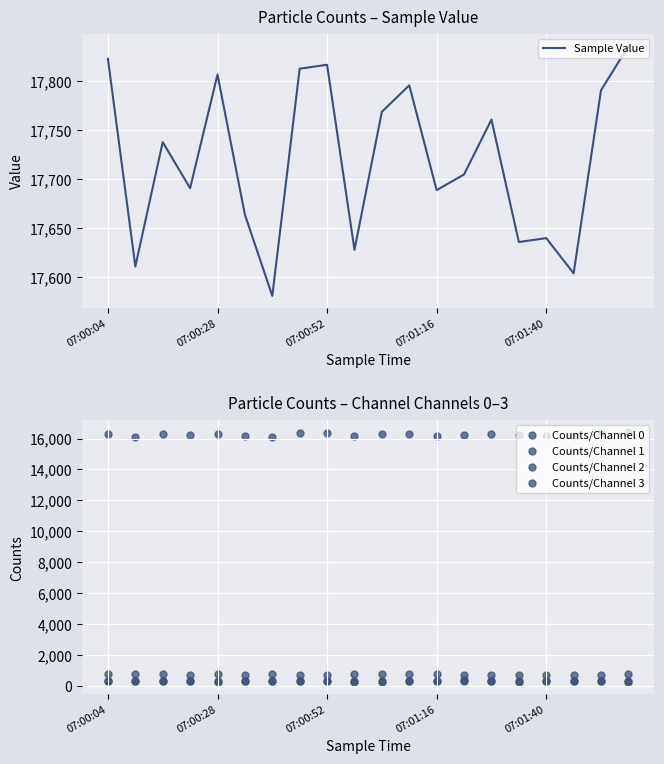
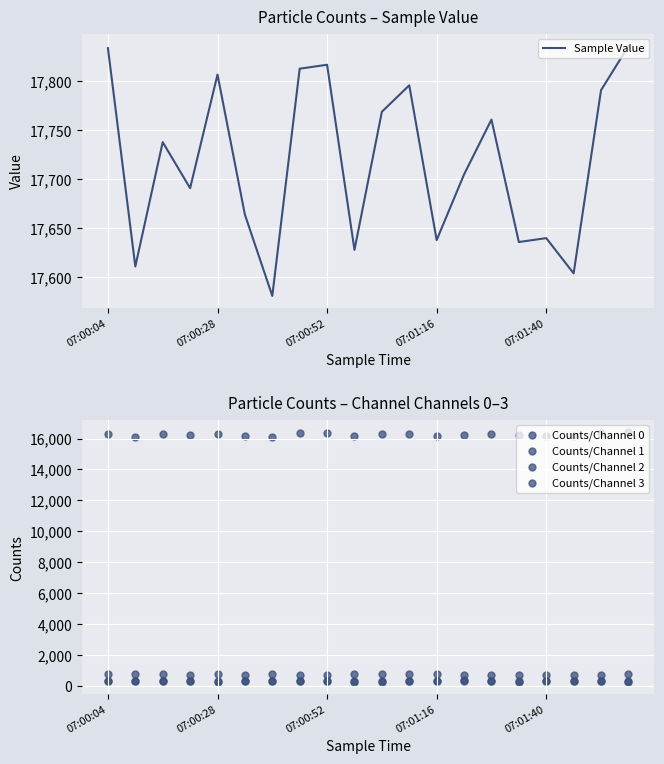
Particle Counts – Sample Value, 07:00:04: 17,820 -> 17,830
Particle Counts – Sample Value, 07:01:16: 17,690 -> 17,640
